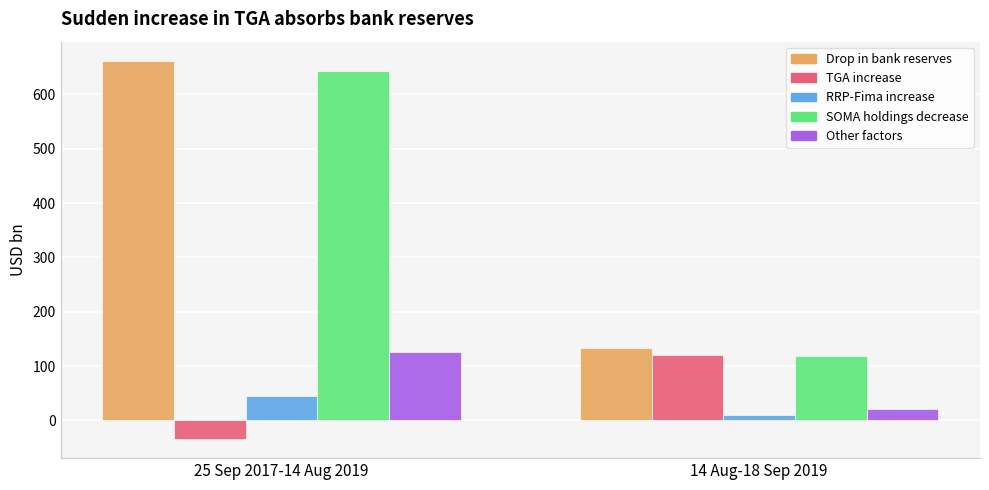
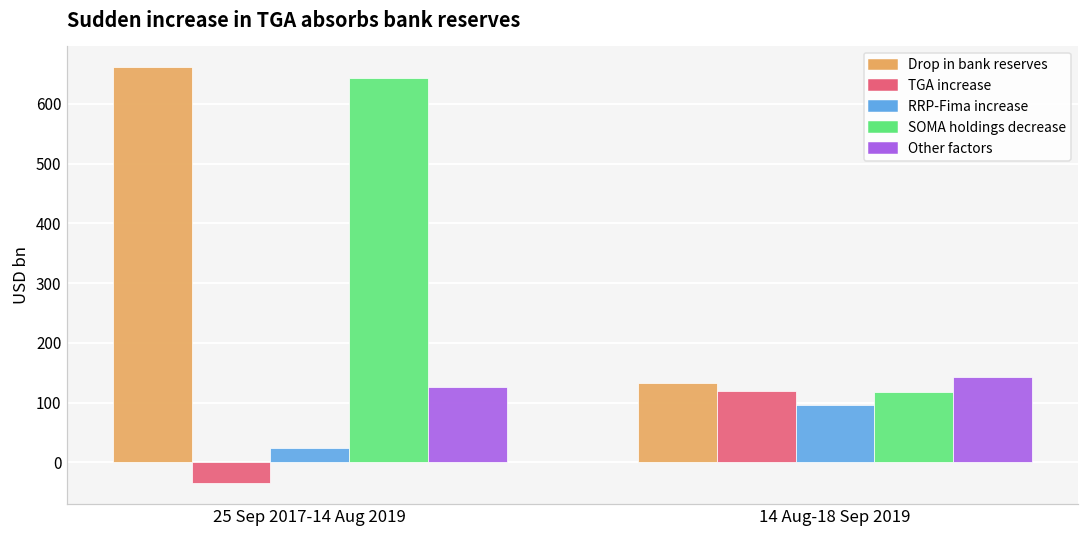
RRP-Fima increase, 25 Sep 2017-14 Aug 2019: 40 -> 20
RRP-Fima increase, 14 Aug-18 Sep 2019: 10 -> 100
Other factors, 14 Aug-18 Sep 2019: 20 -> 140
